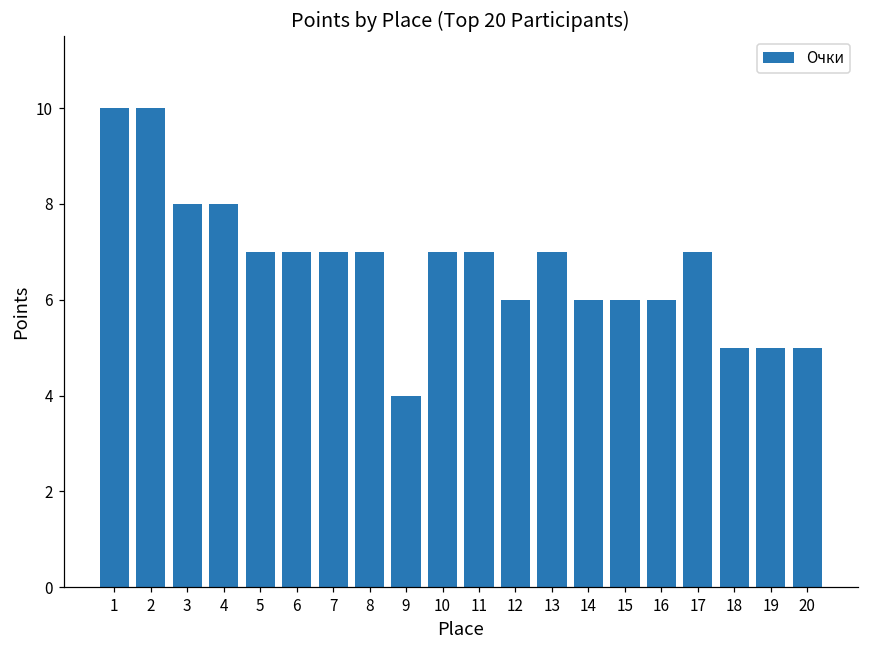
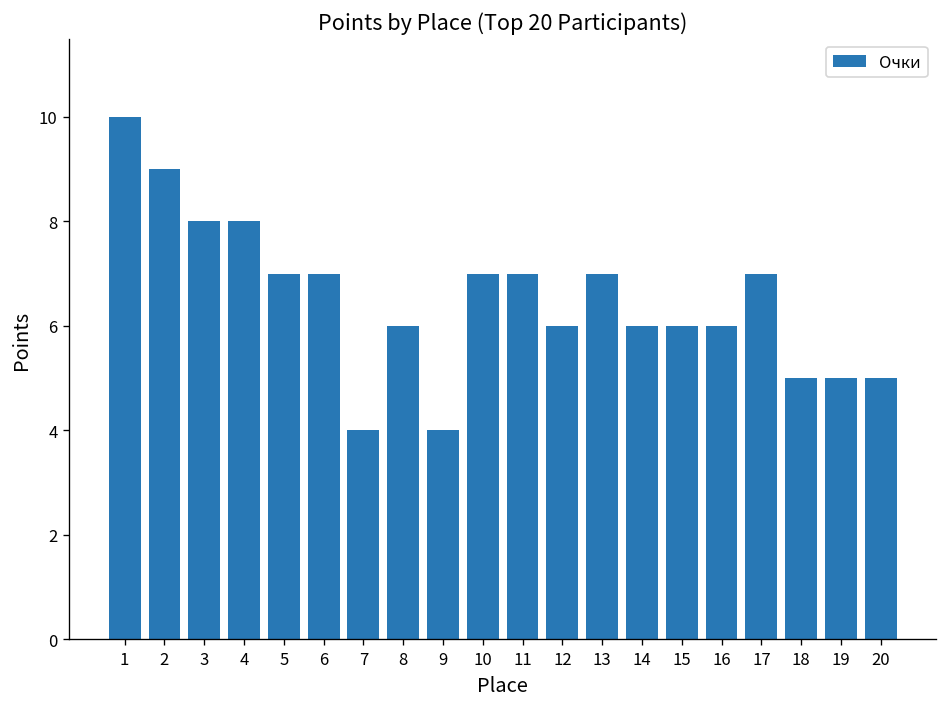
2: 10 -> 9
7: 7 -> 4
8: 7 -> 6
